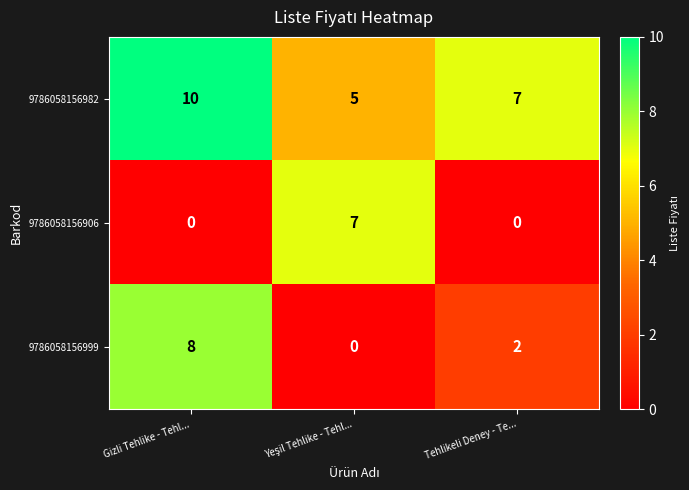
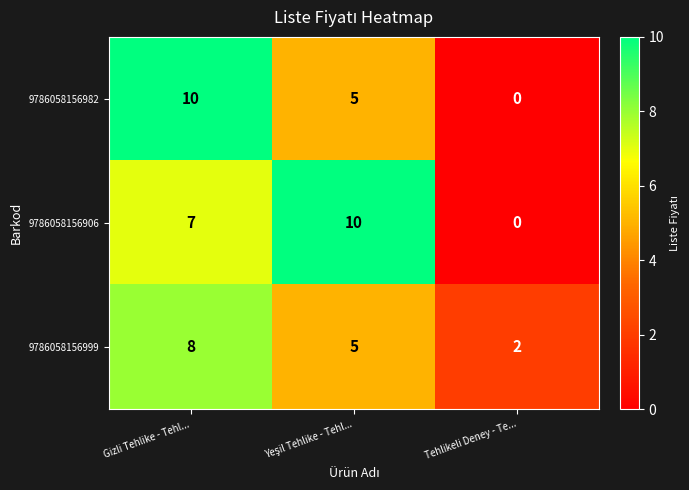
9786058156982, Tehlikeli Deney - Te...: 7 -> 0
9786058156906, Gizli Tehlike - Tehl...: 0 -> 7
9786058156906, Yeşil Tehlike - Tehl...: 7 -> 10
9786058156999, Yeşil Tehlike - Tehl...: 0 -> 5
